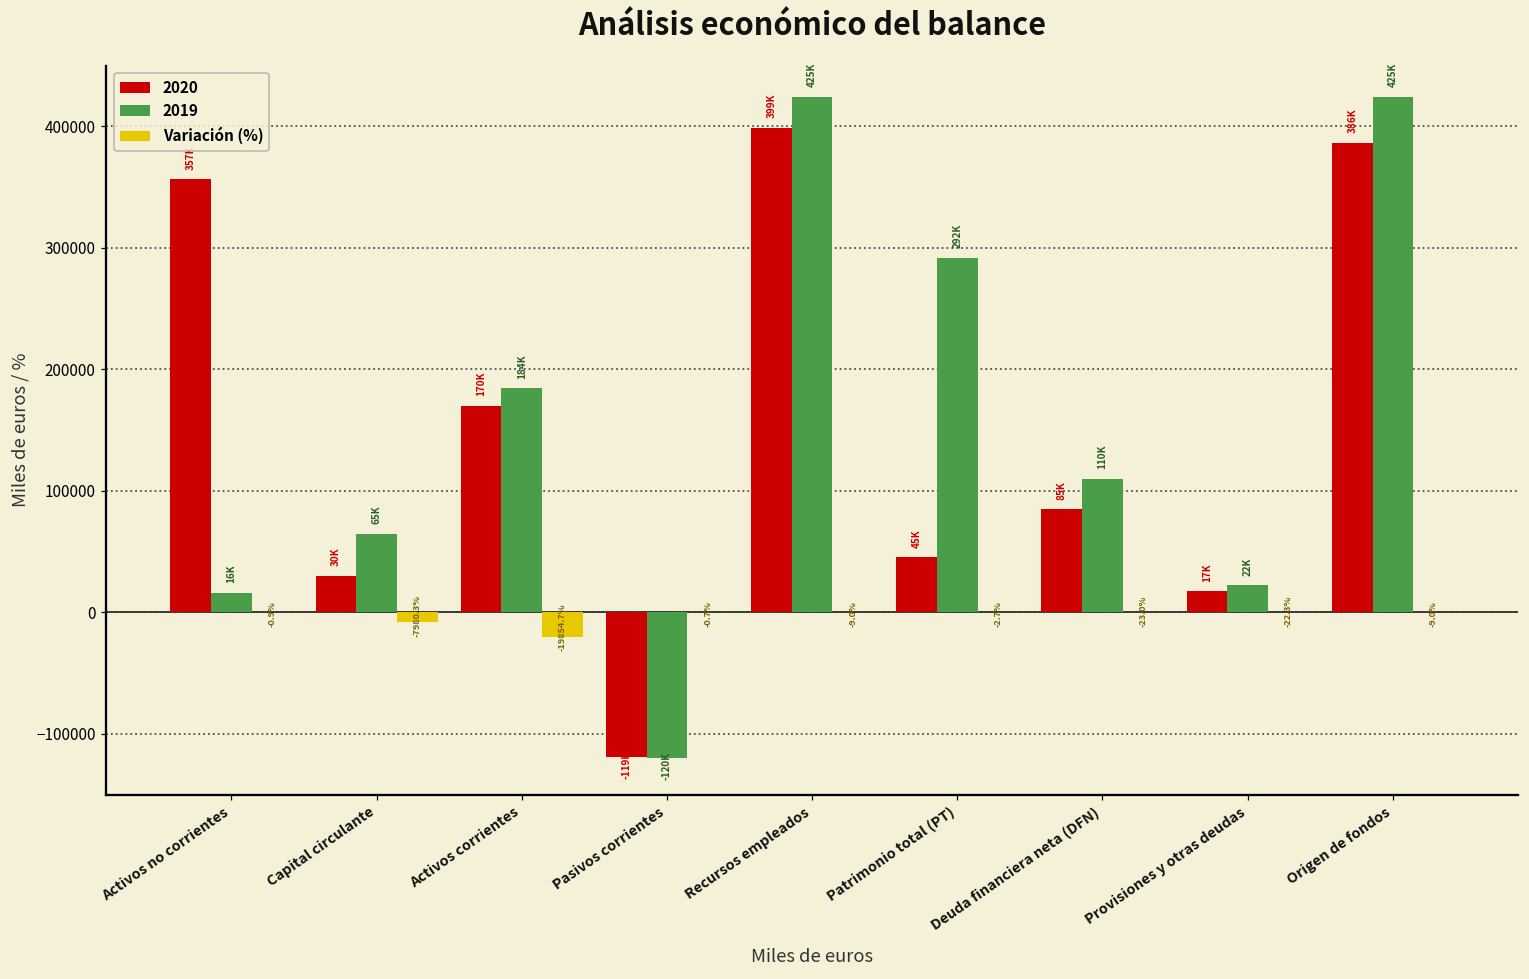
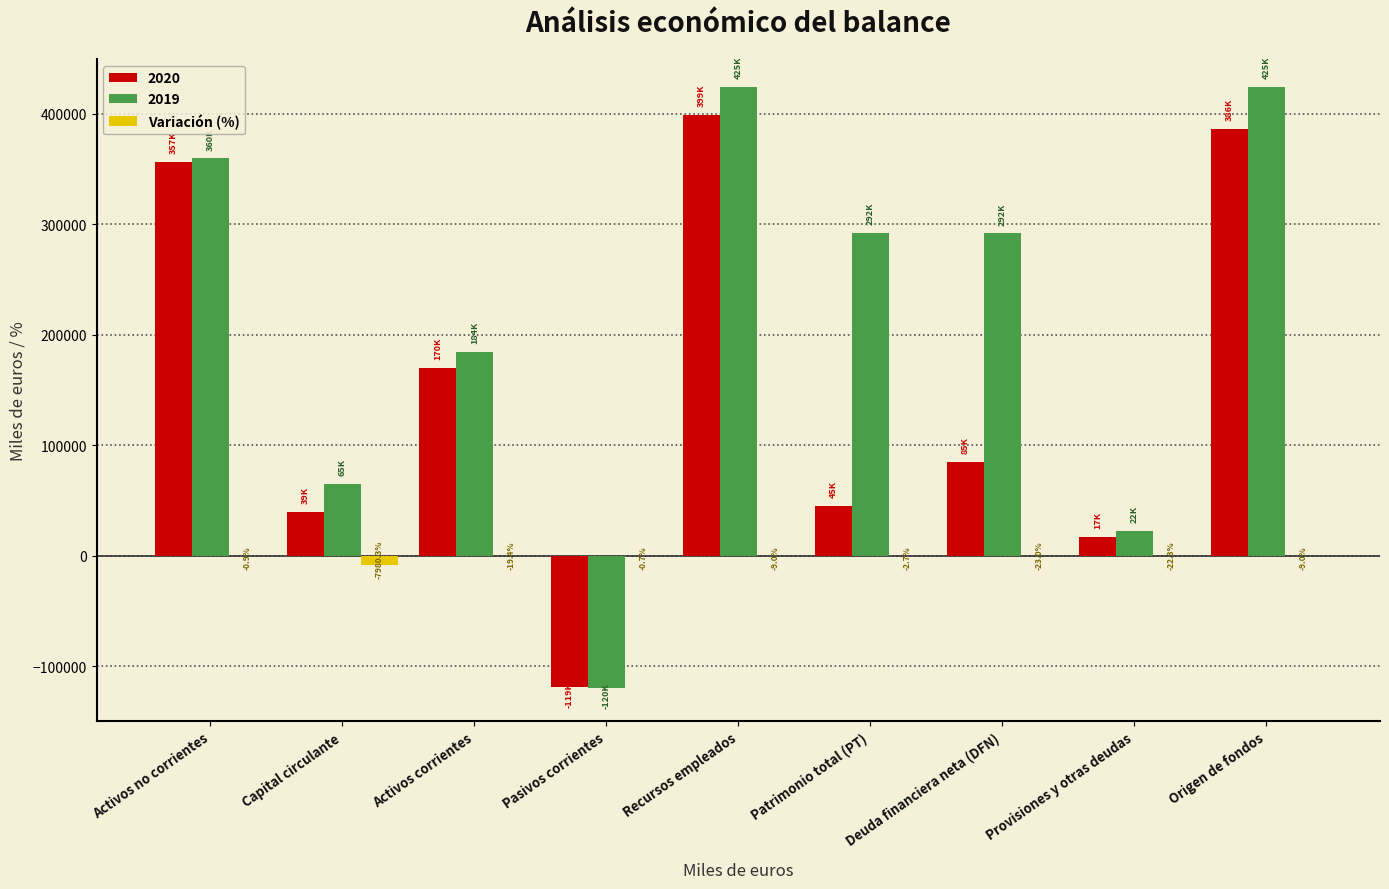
2019, Activos no corrientes: 16000 -> 360000
2020, Capital circulante: 30K -> 39K
Variación (%), Activos corrientes: -19854.7% -> -19.4%
2019, Deuda financiera neta (DFN): 110K -> 292K
